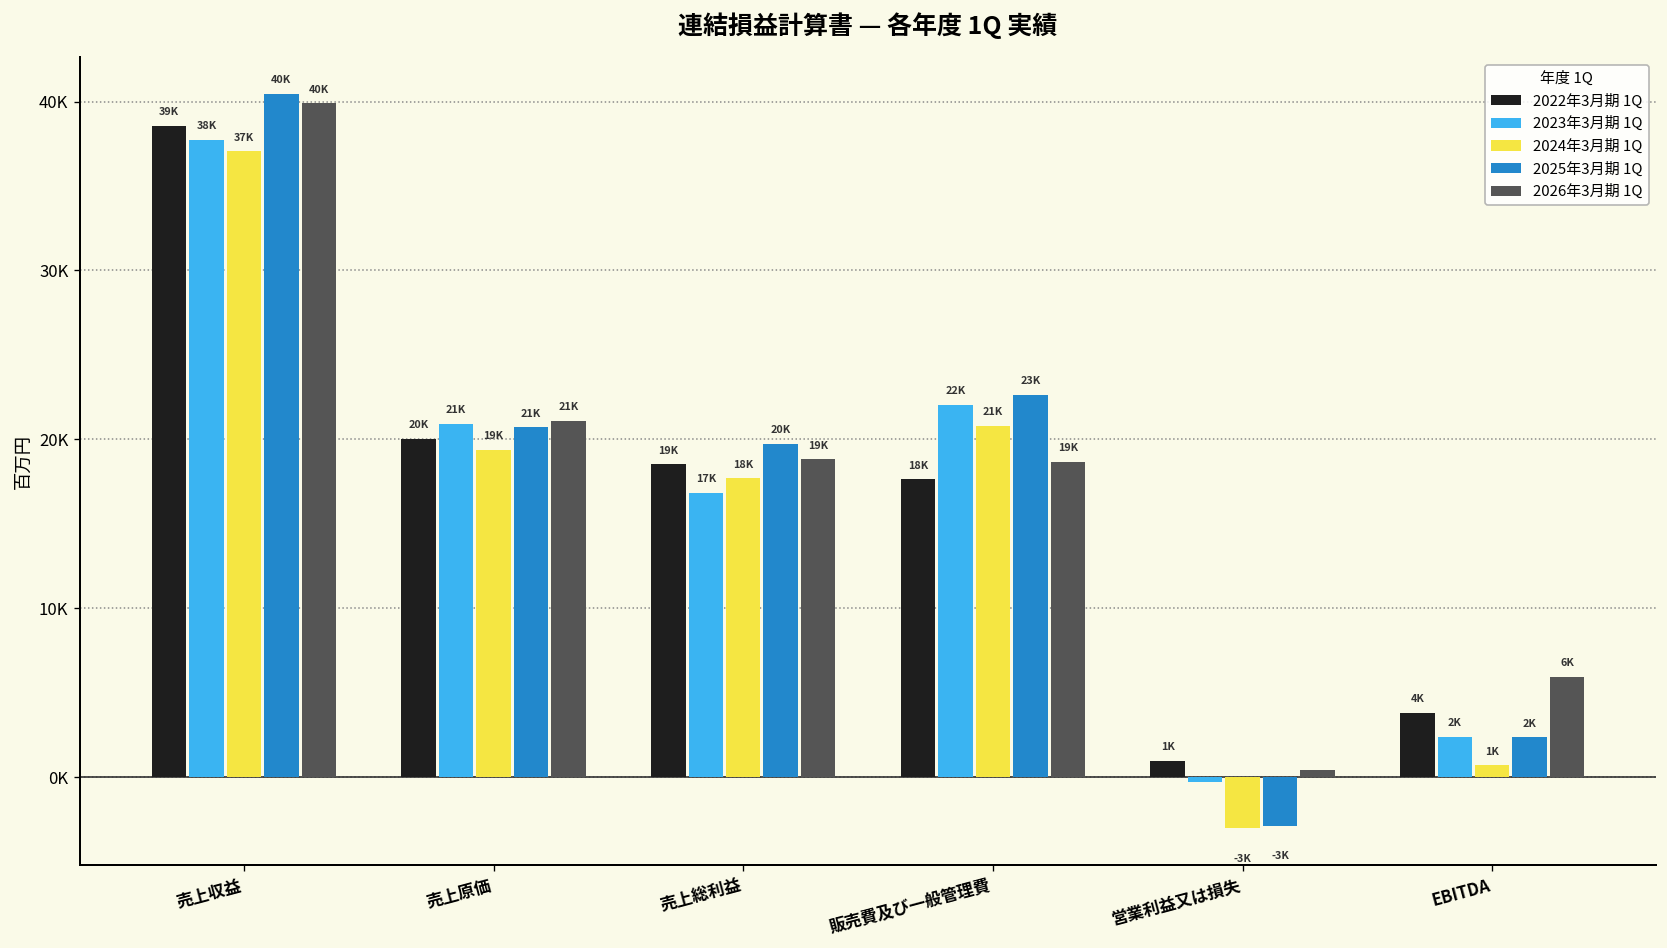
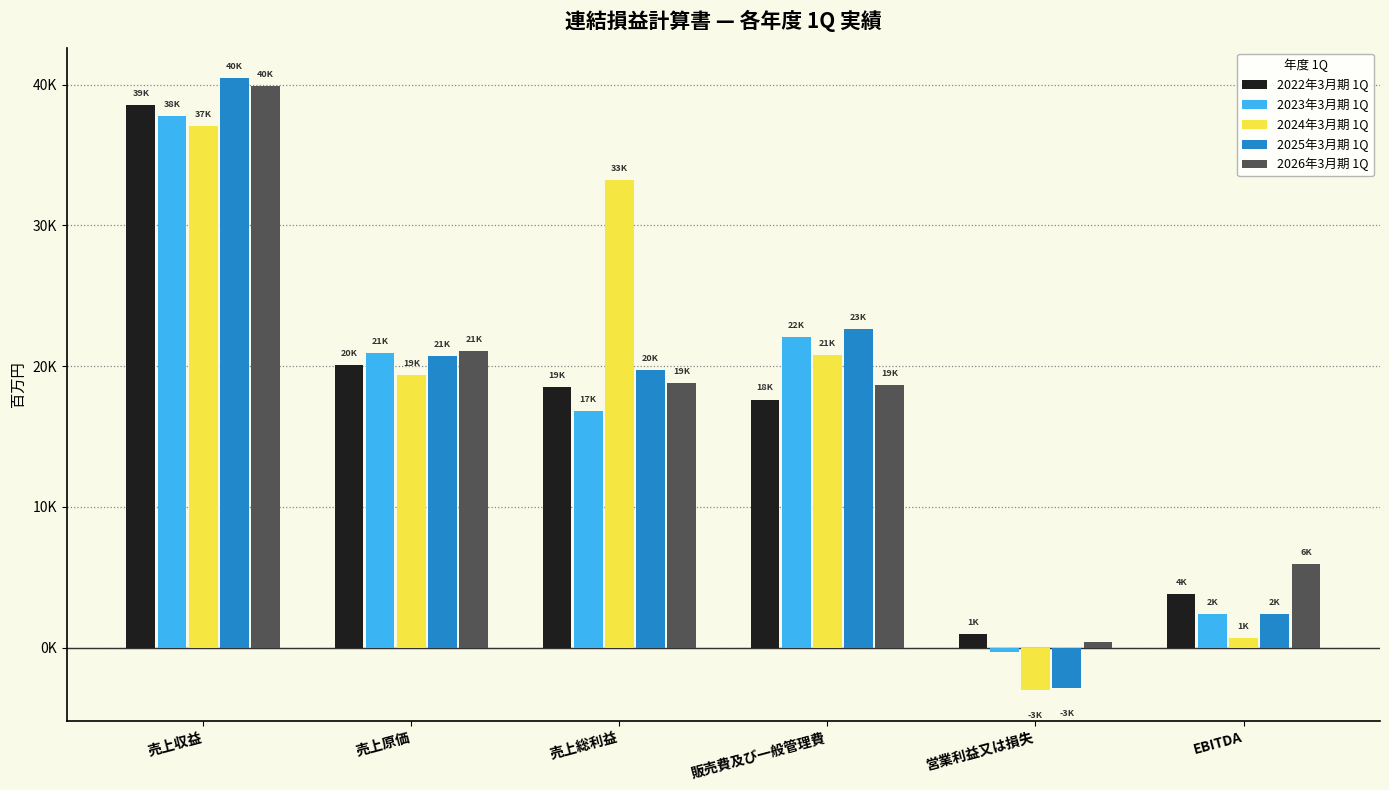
2024年3月期 1Q, 売上総利益: 18K -> 33K
